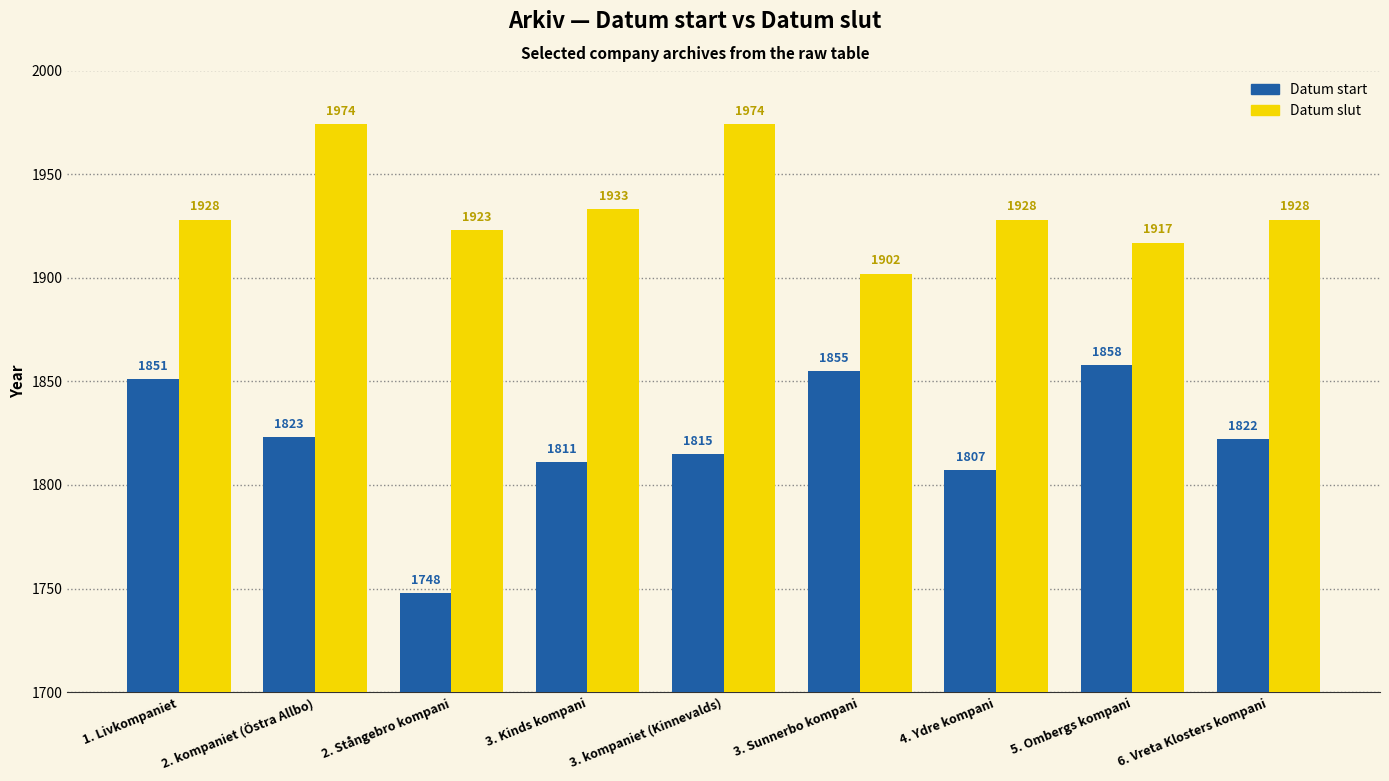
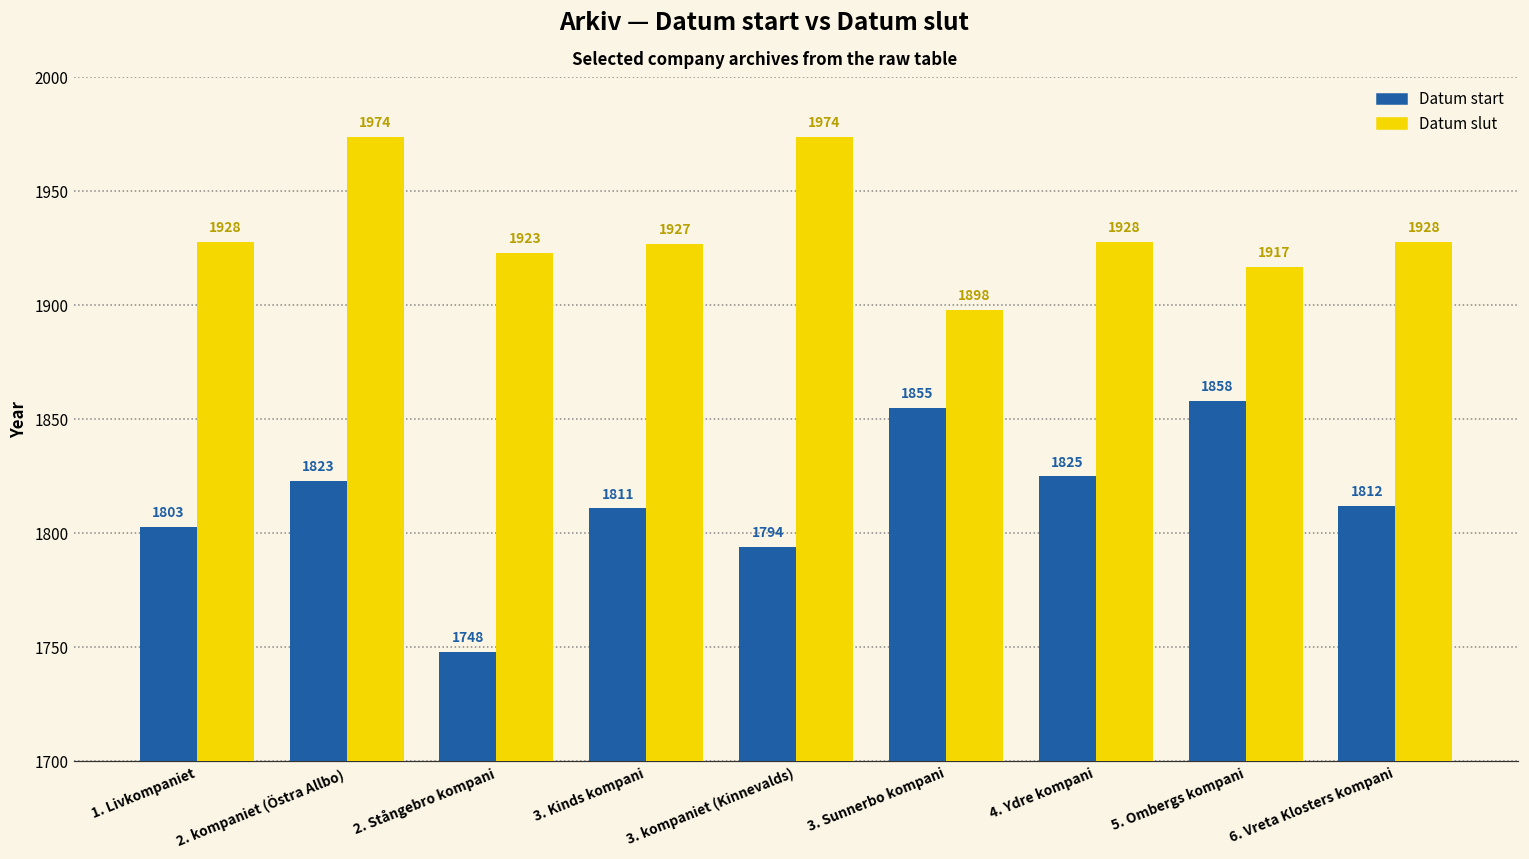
Datum start, 1. Livkompaniet: 1851 -> 1803
Datum slut, 3. Kinds kompani: 1933 -> 1927
Datum start, 3. kompaniet (Kinnevalds): 1815 -> 1794
Datum slut, 3. Sunnerbo kompani: 1902 -> 1898
Datum start, 4. Ydre kompani: 1807 -> 1825
Datum start, 6. Vreta Klosters kompani: 1822 -> 1812
